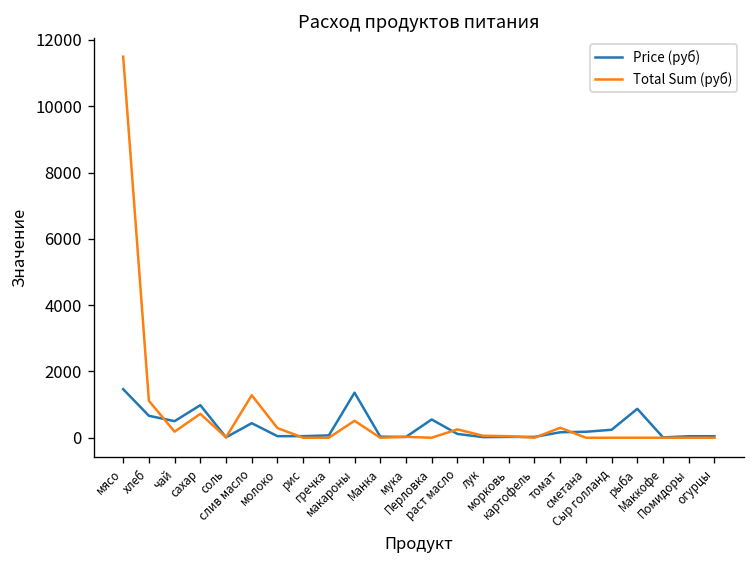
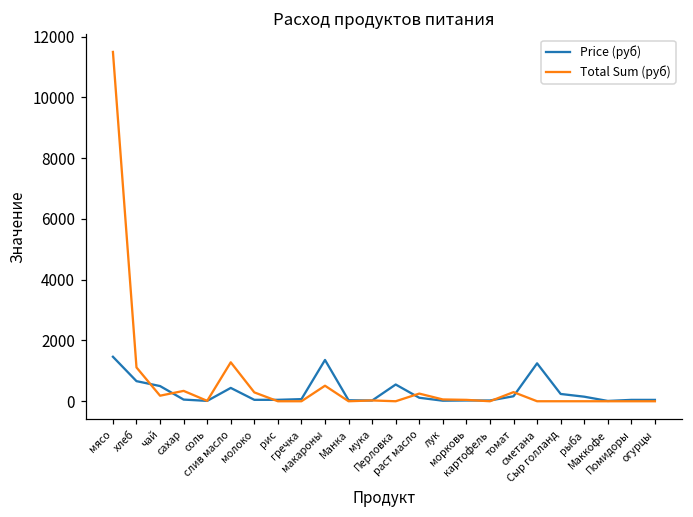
Price (руб), сахар: 1000 -> 100
Total Sum (руб), сахар: 700 -> 300
Price (руб), сметана: 200 -> 1200
Price (руб), рыба: 900 -> 200
